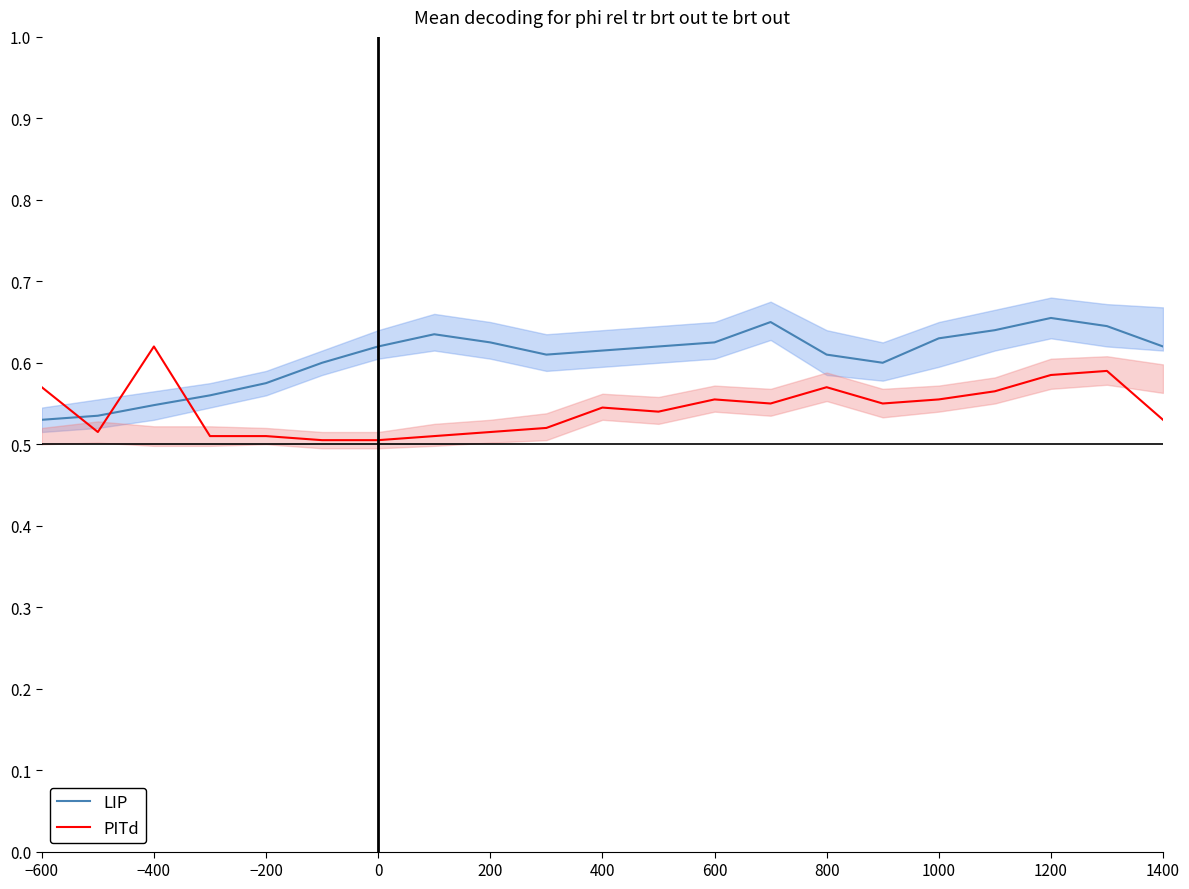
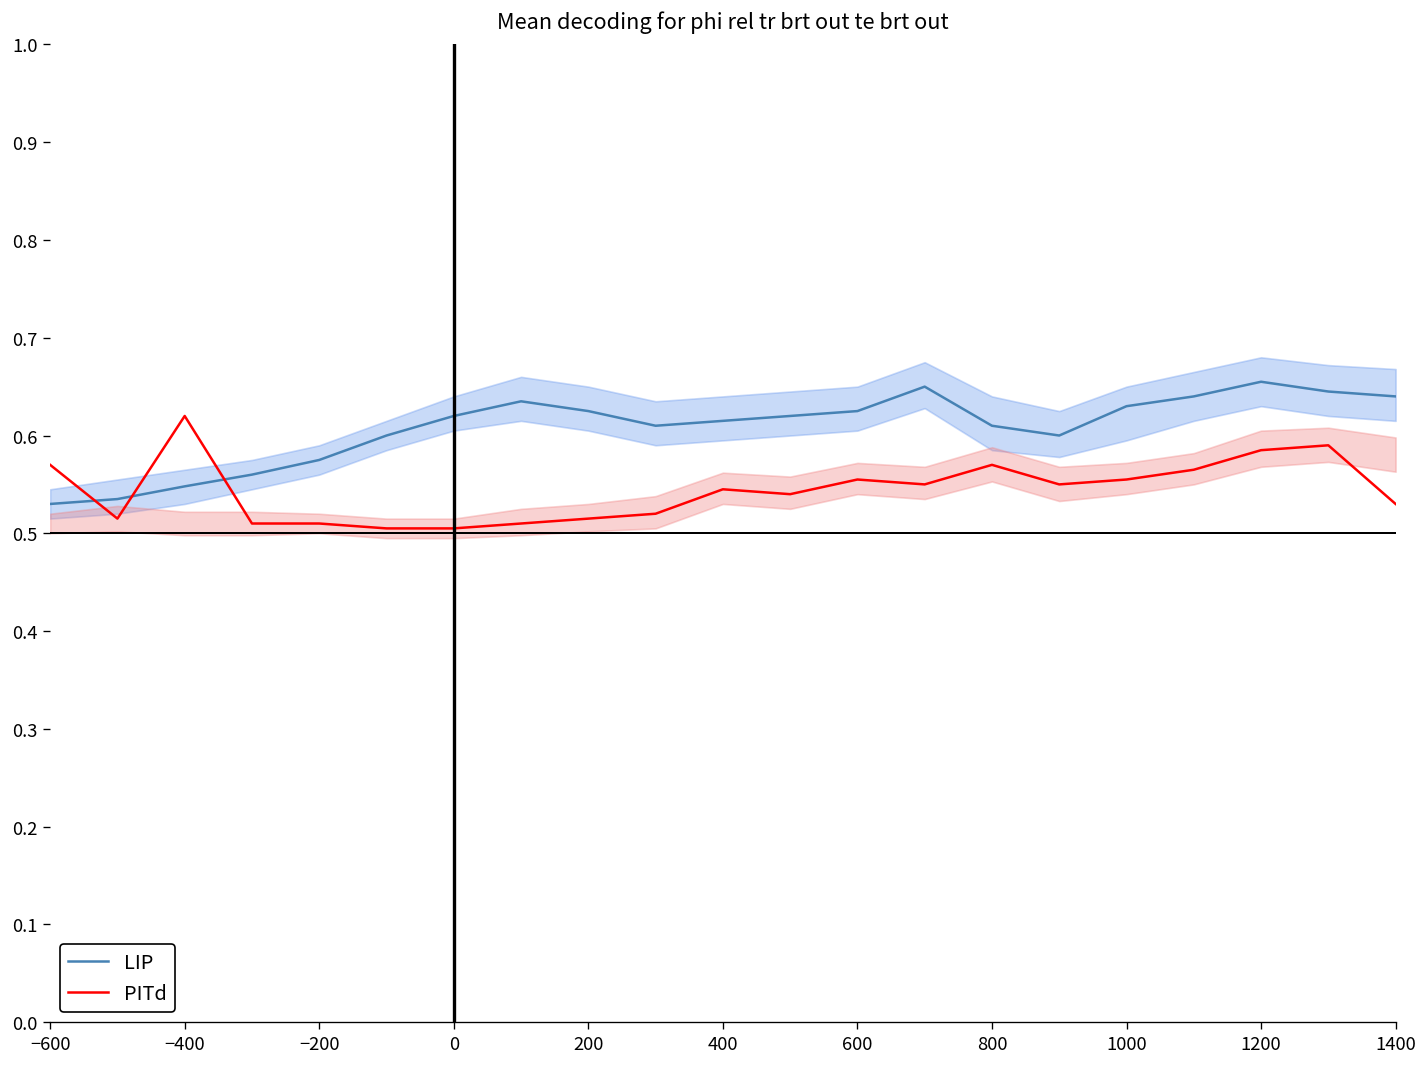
LIP, 1400: 0.62 -> 0.64
